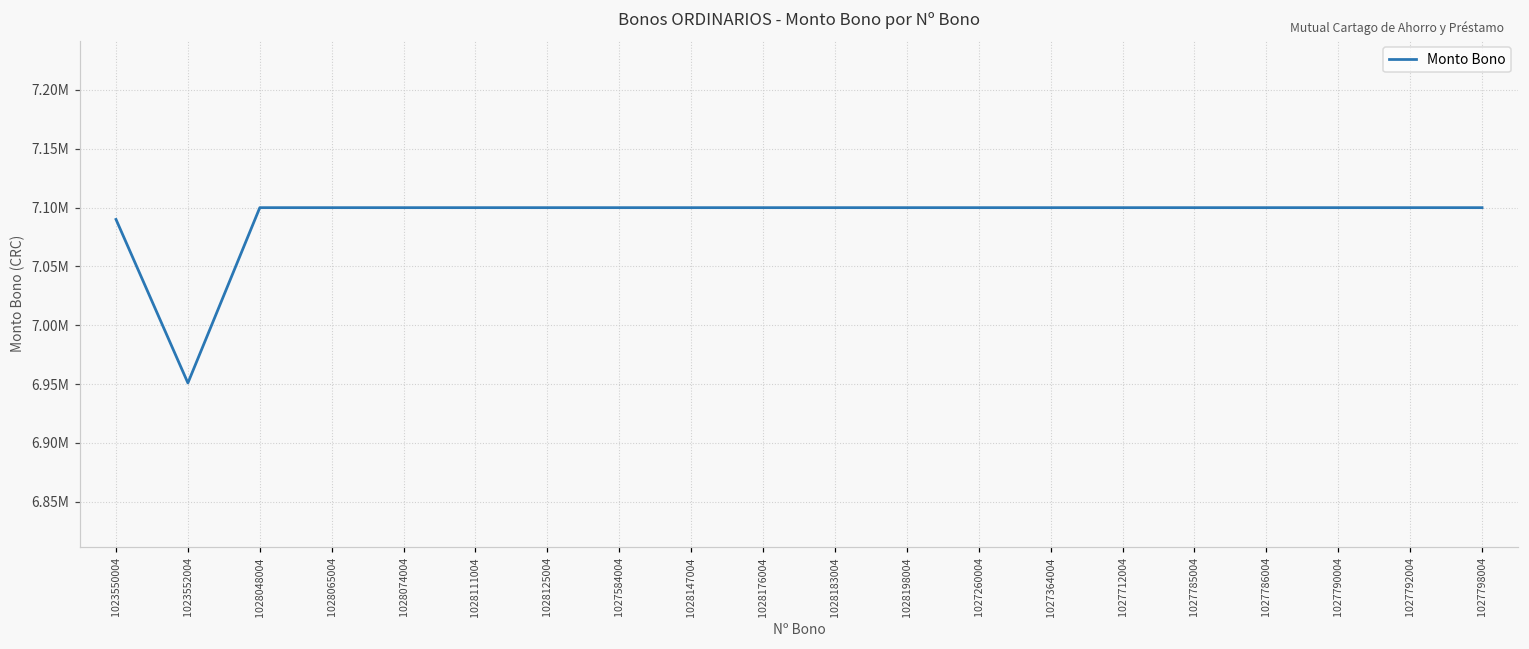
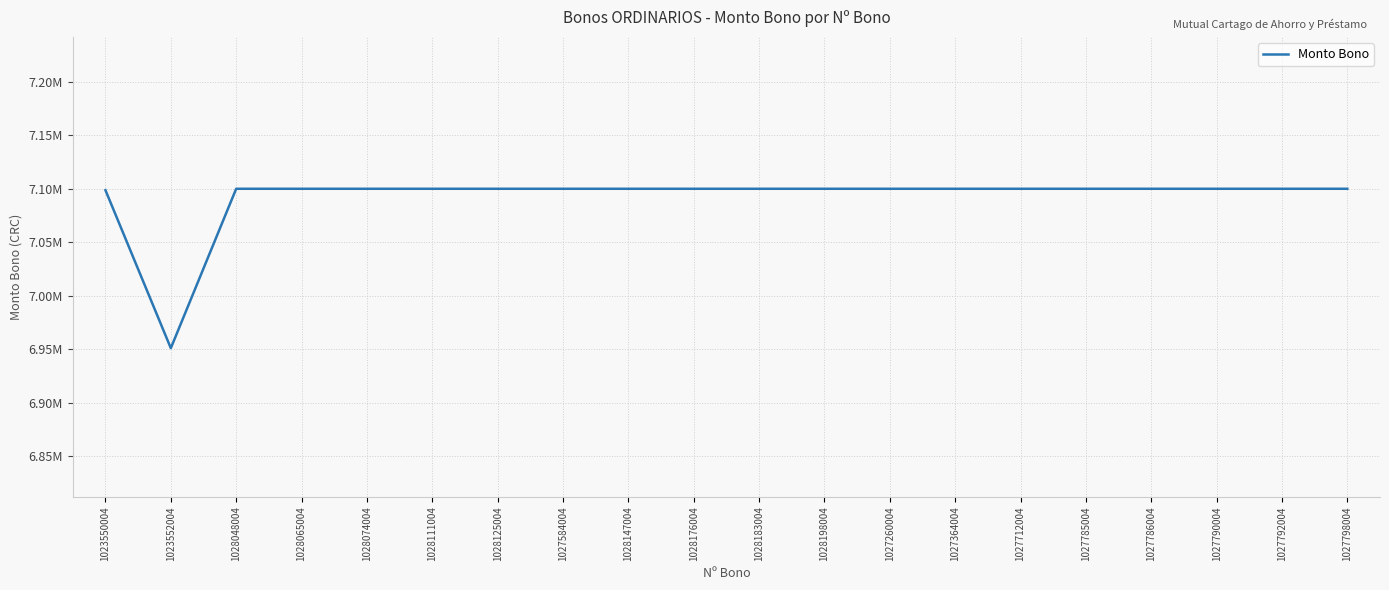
1023550004: 7090000 -> 7099000
